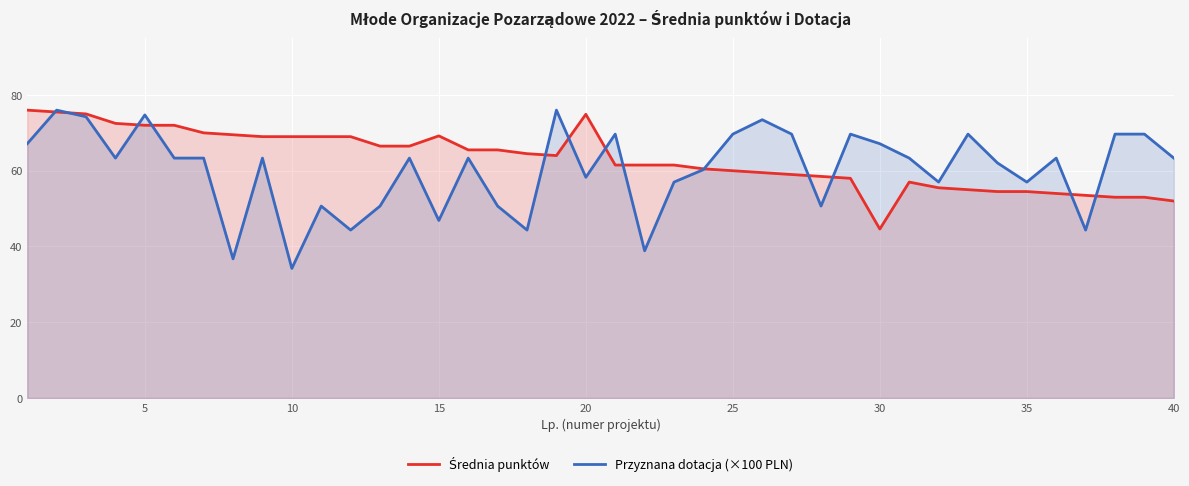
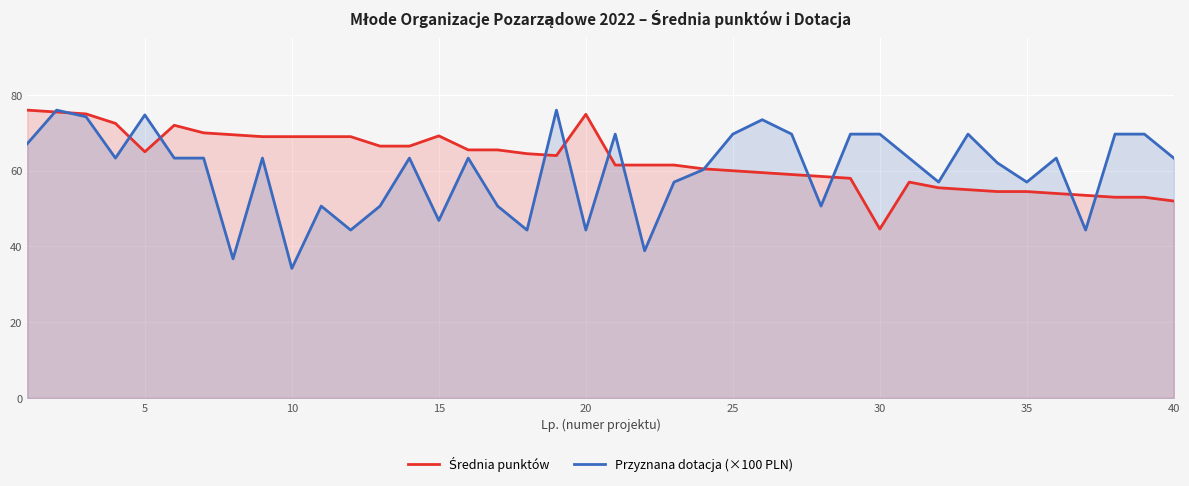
Średnia punktów, 5: 72 -> 65
Przyznana dotacja (×100 PLN), 20: 58 -> 44
Przyznana dotacja (×100 PLN), 30: 67 -> 70
